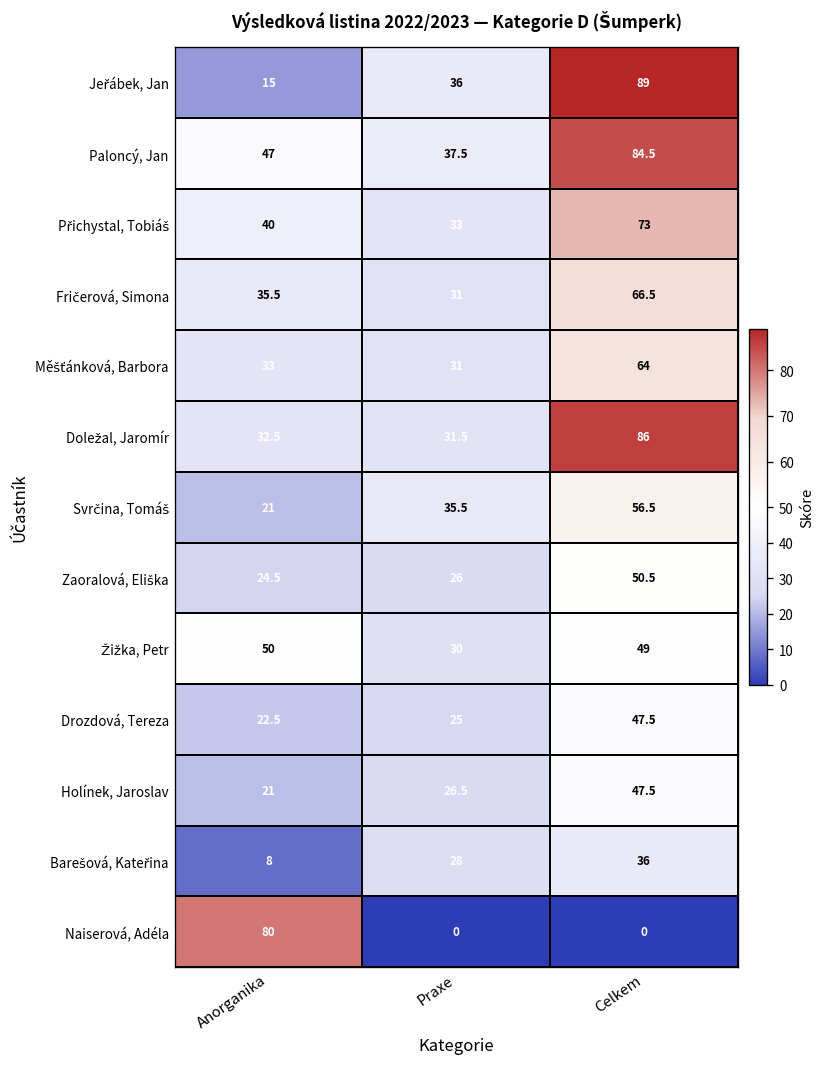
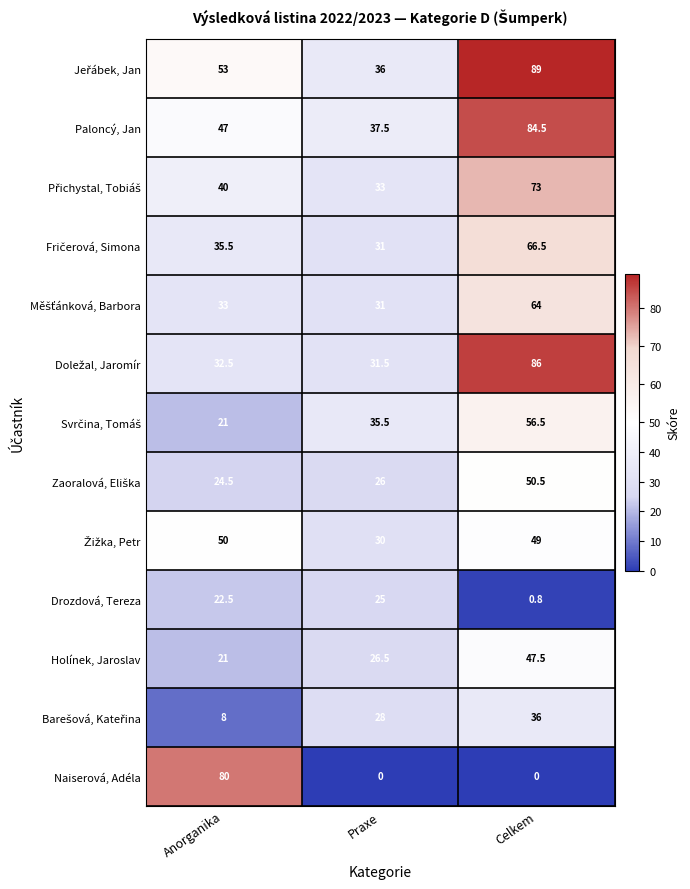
Jeřábek, Jan, Anorganika: 15 -> 53
Drozdová, Tereza, Celkem: 47.5 -> 0.8
